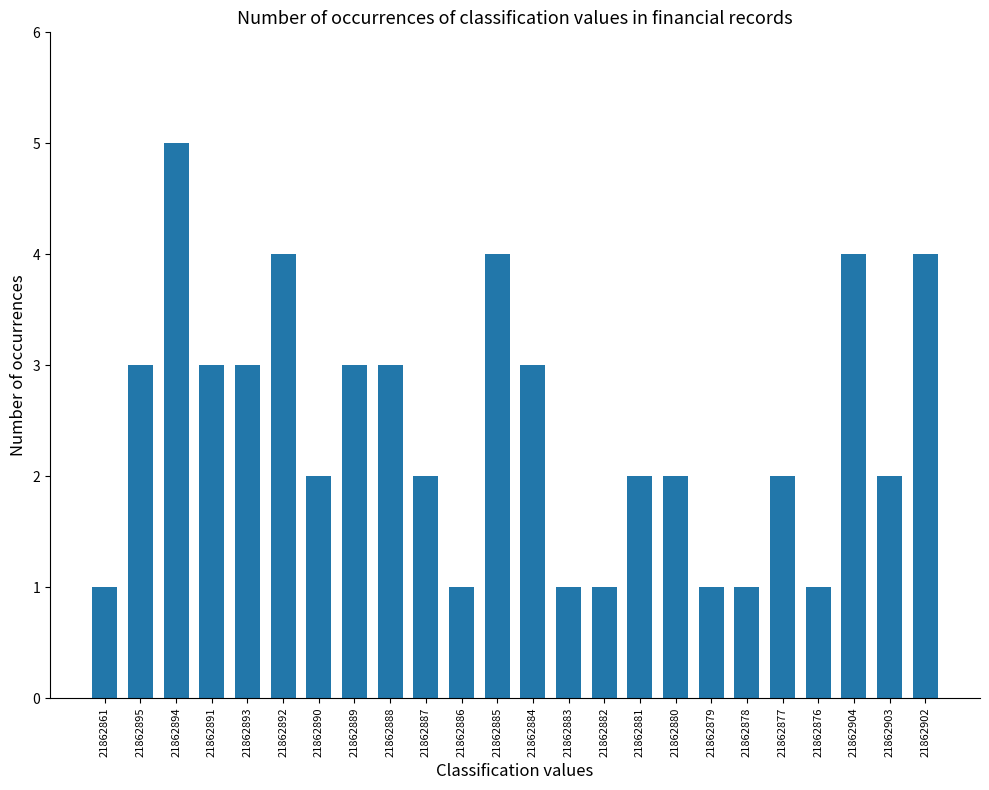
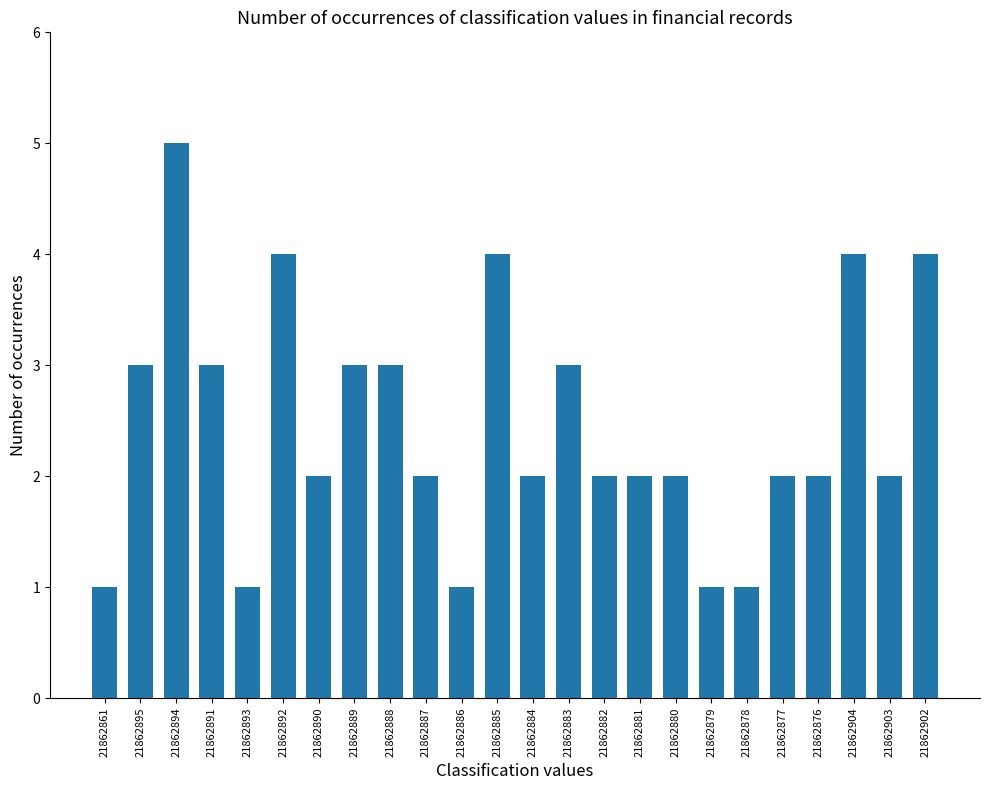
21862893: 3 -> 1
21862884: 3 -> 2
21862883: 1 -> 3
21862882: 1 -> 2
21862876: 1 -> 2
